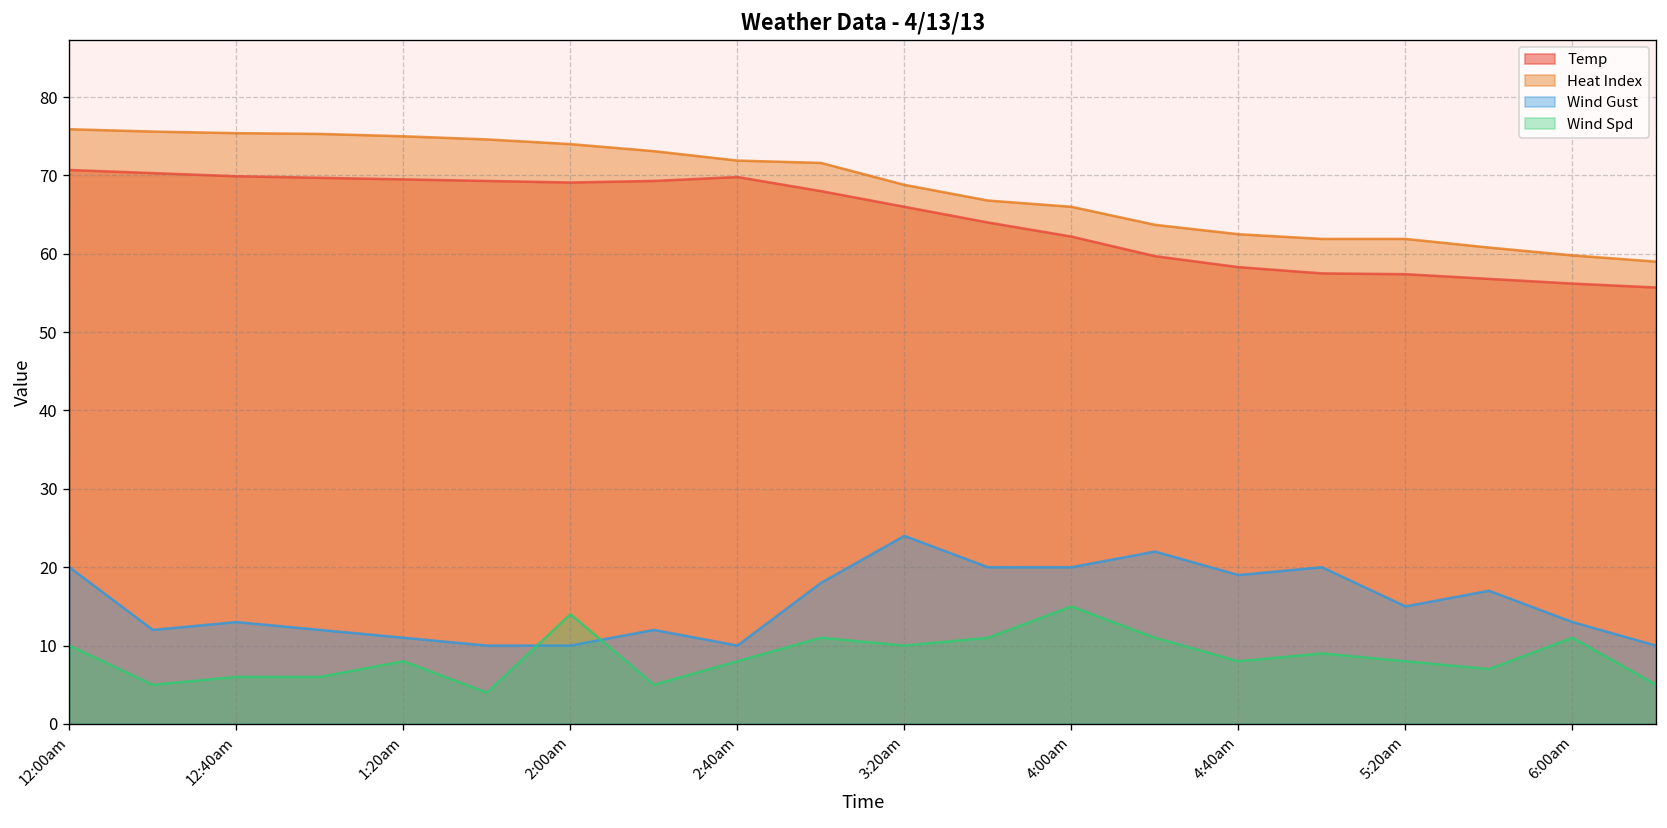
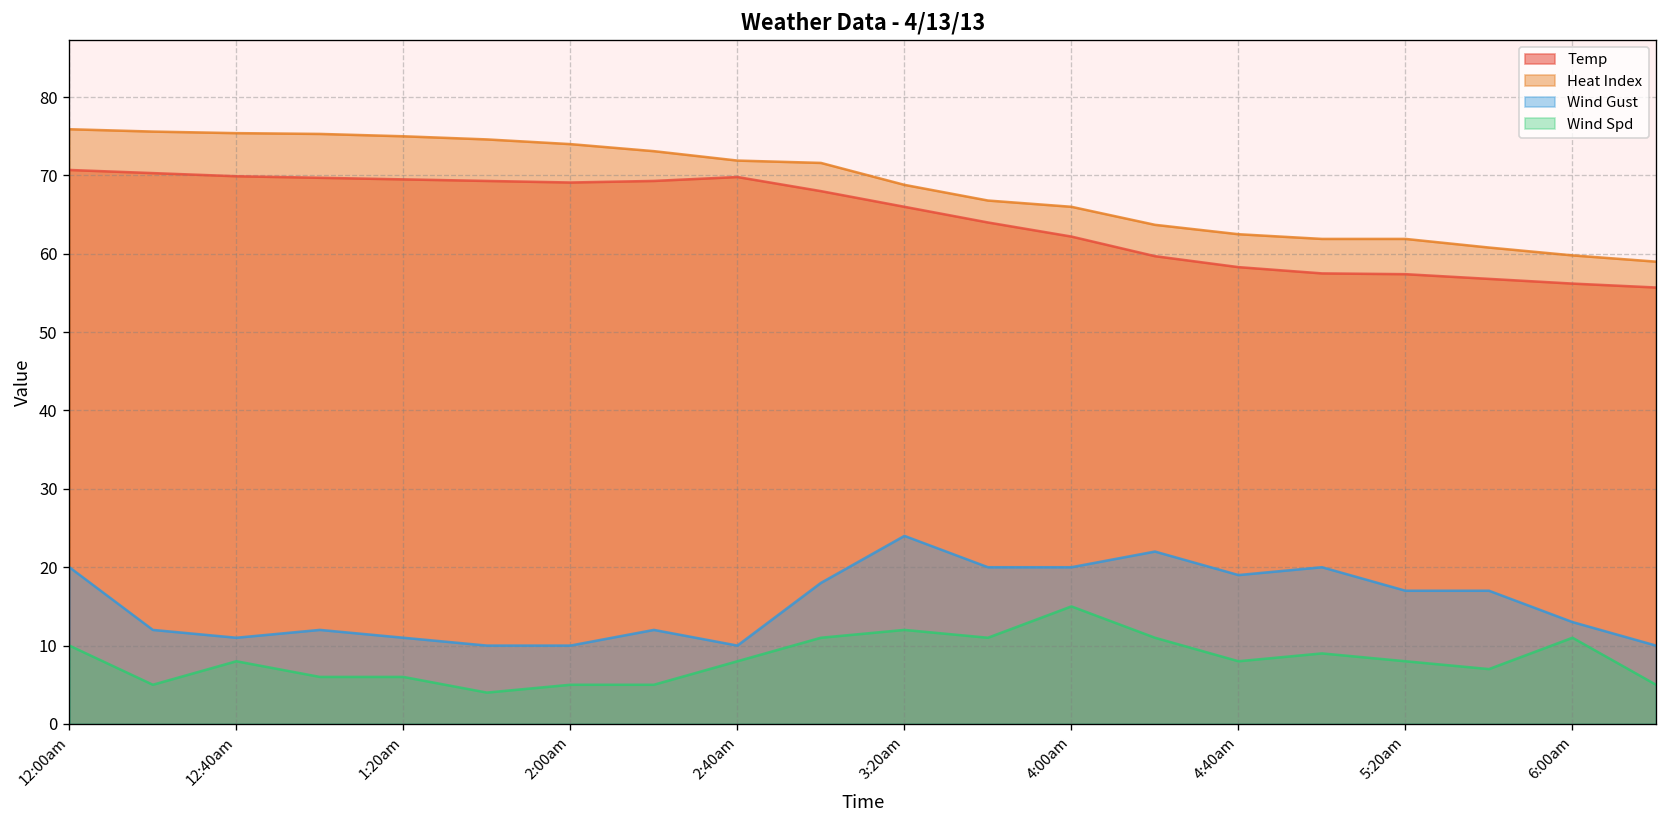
Wind Gust, 12:40am: 13 -> 11
Wind Spd, 12:40am: 6 -> 8
Wind Spd, 1:20am: 8 -> 6
Wind Spd, 2:00am: 14 -> 5
Wind Spd, 3:20am: 10 -> 12
Wind Gust, 5:20am: 15 -> 17
